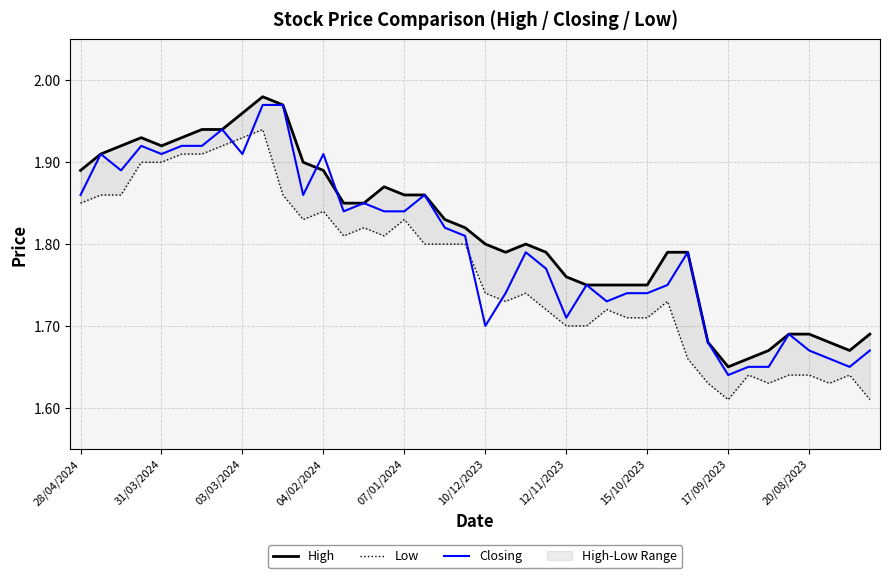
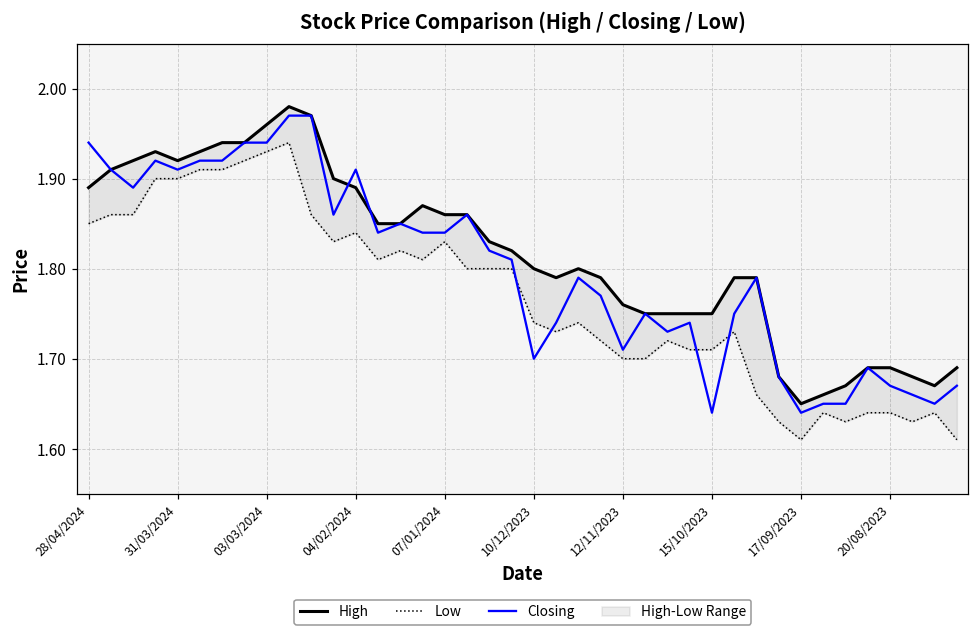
Closing, 28/04/2024: 1.86 -> 1.94
Closing, 03/03/2024: 1.91 -> 1.94
Closing, 15/10/2023: 1.74 -> 1.64
